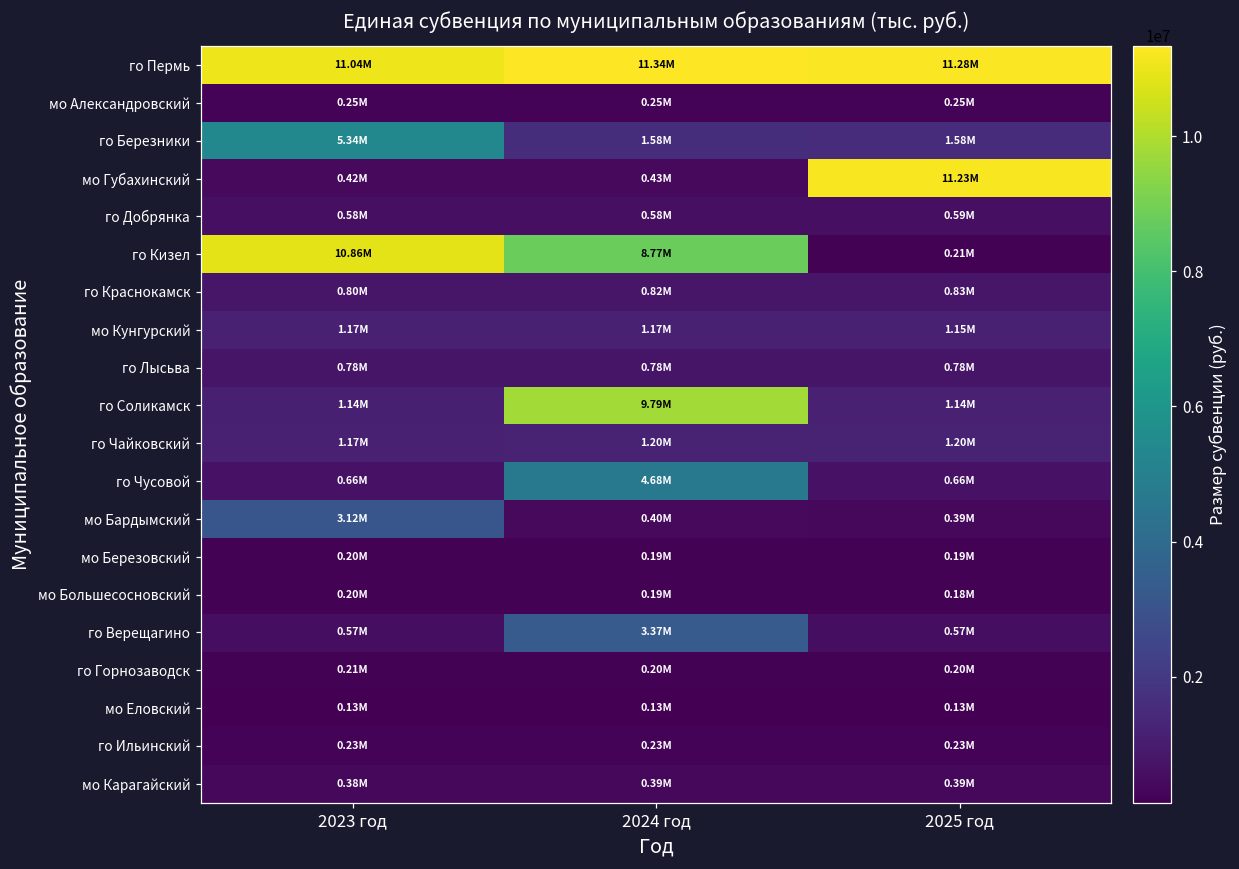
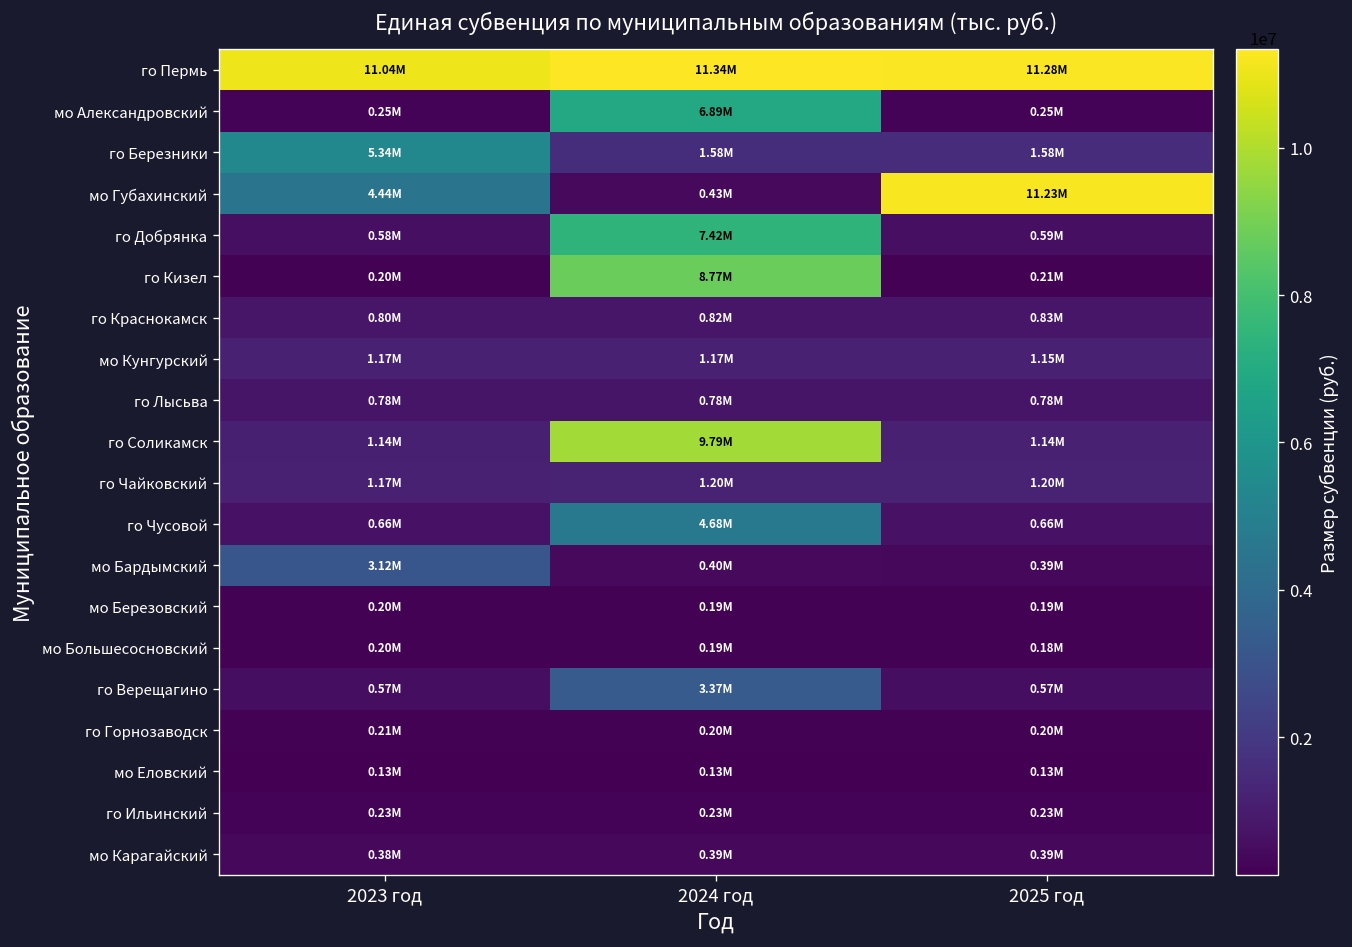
мо Александровский, 2024 год: 0.25M -> 6.89M
мо Губахинский, 2023 год: 0.42M -> 4.44M
го Добрянка, 2024 год: 0.58M -> 7.42M
го Кизел, 2023 год: 10.86M -> 0.20M
